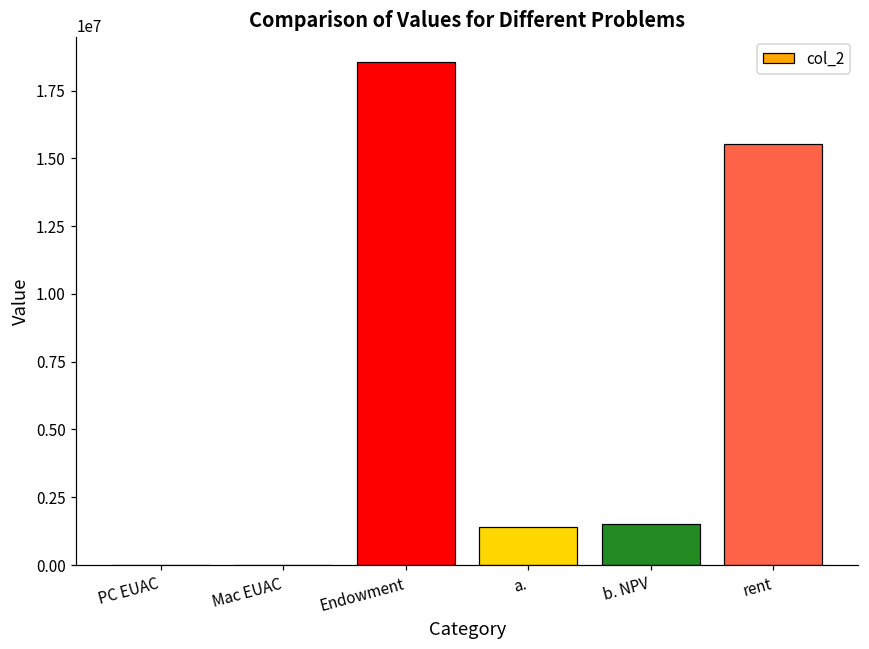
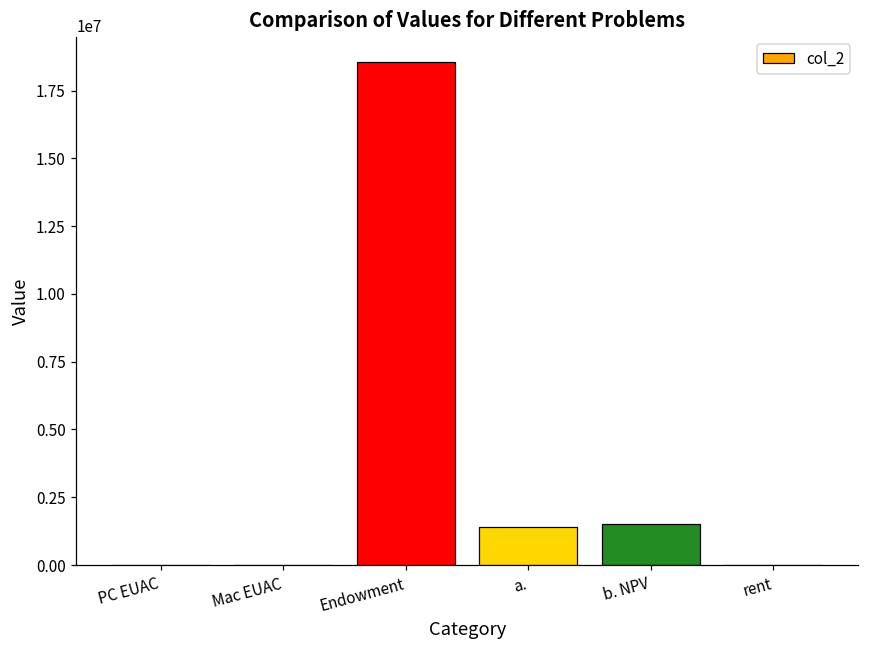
rent: 15500000 -> 0
